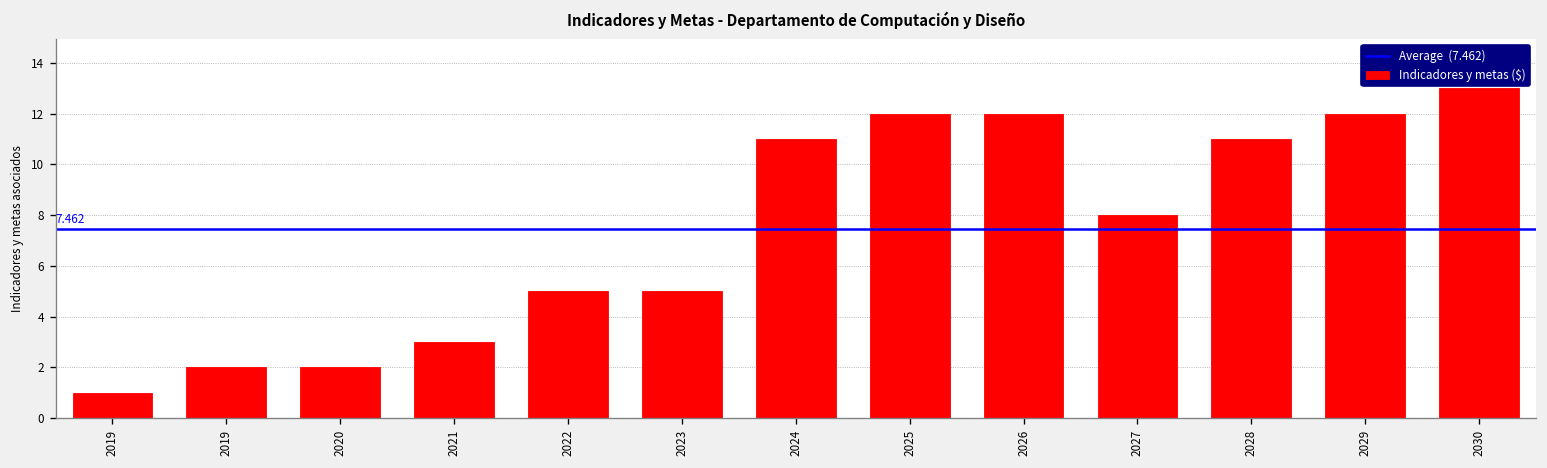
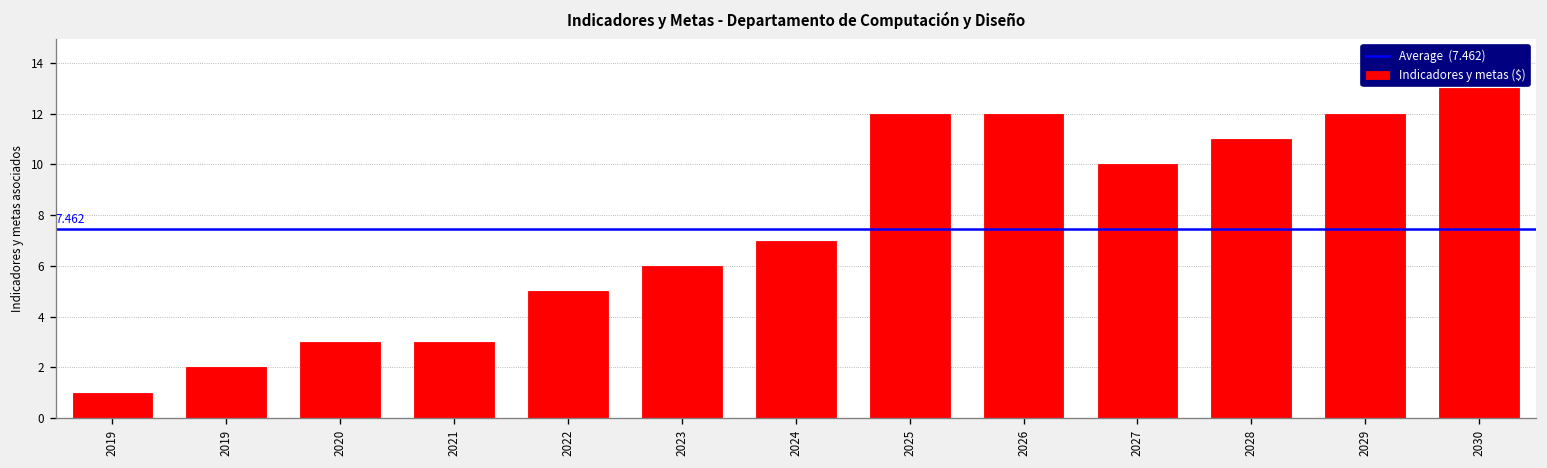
2020: 2 -> 3
2023: 5 -> 6
2024: 11 -> 7
2027: 8 -> 10
